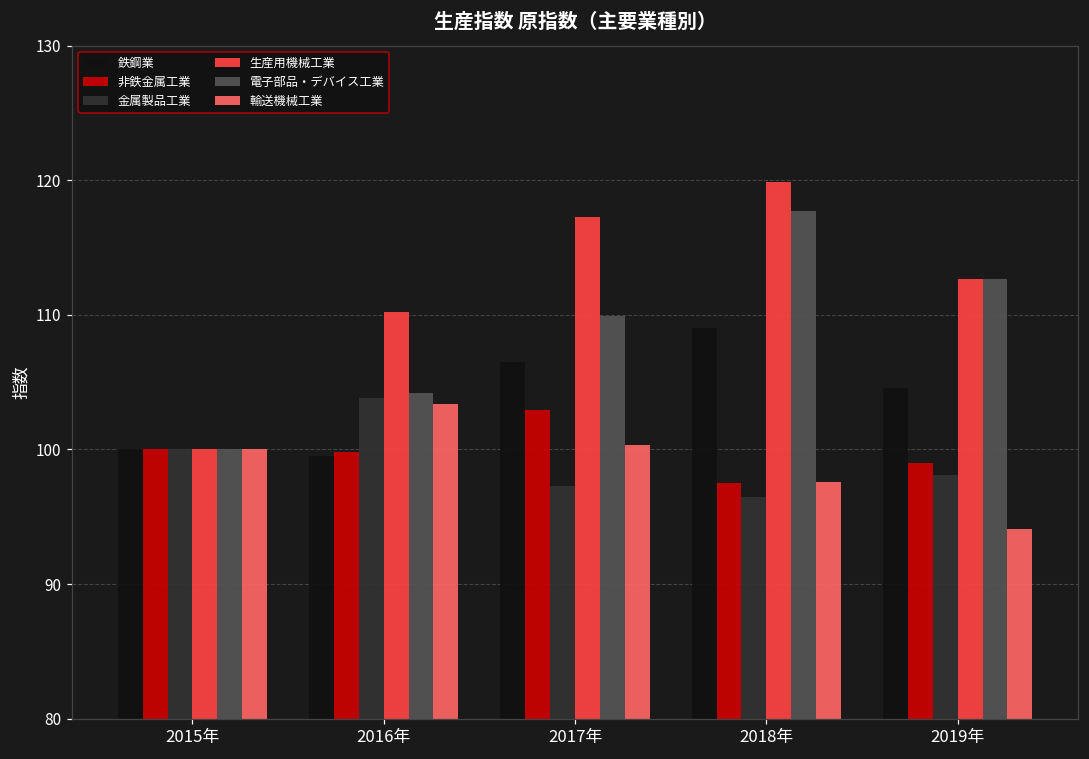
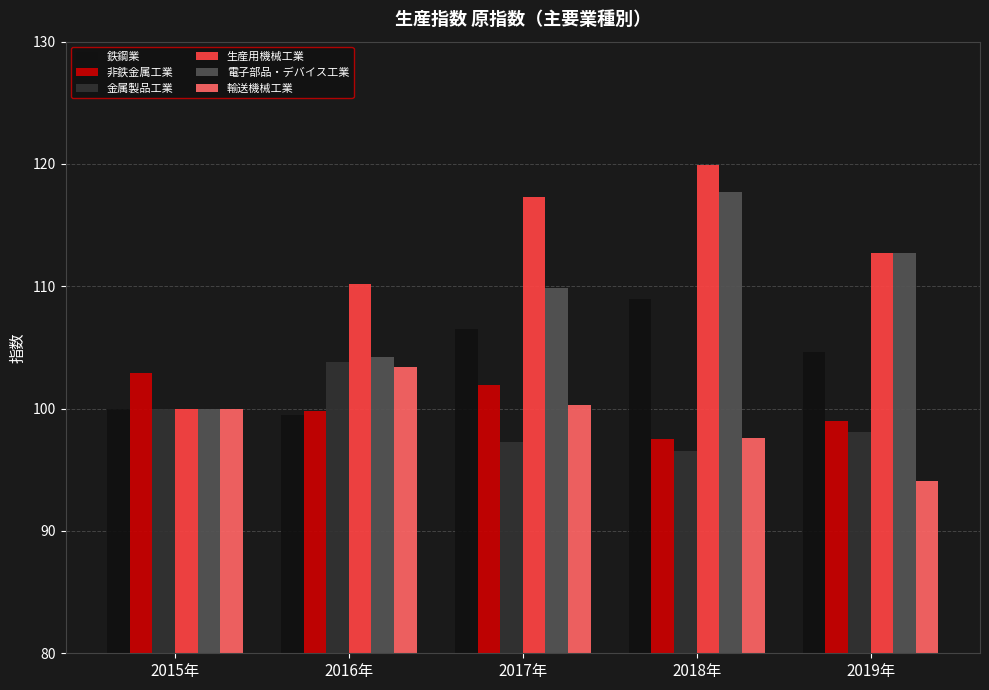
非鉄金属工業, 2015年: 100.0 -> 102.9
非鉄金属工業, 2017年: 102.9 -> 101.9
